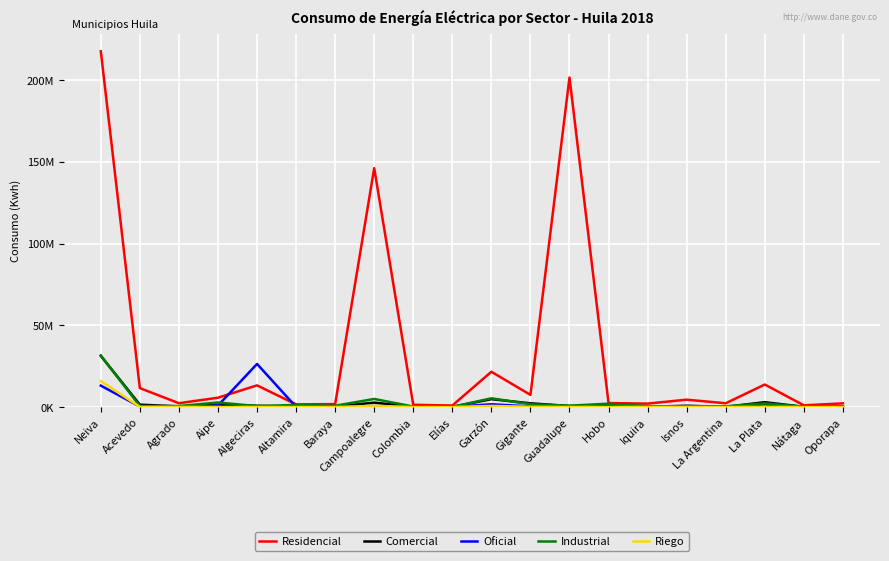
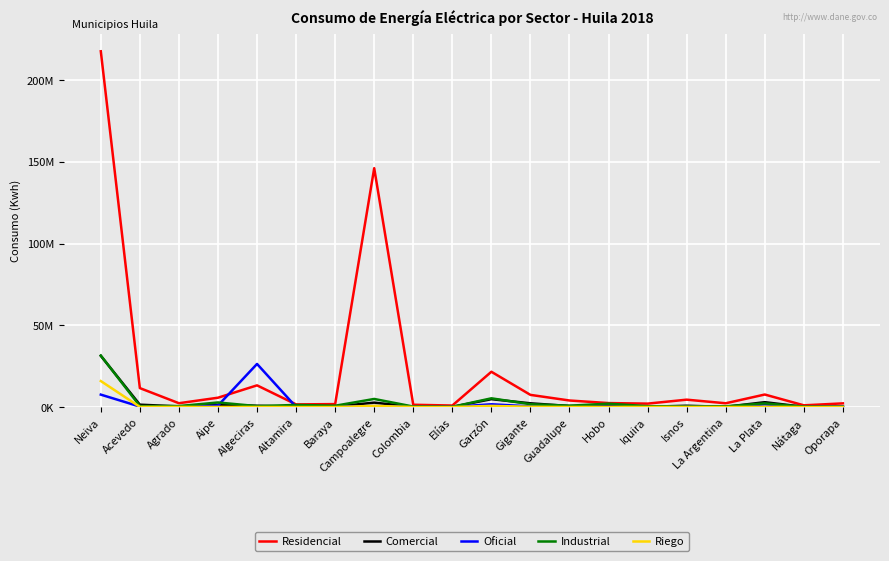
Oficial, Neiva: 13000000 -> 8000000
Residencial, Guadalupe: 202000000 -> 4000000
Residencial, La Plata: 14000000 -> 8000000
